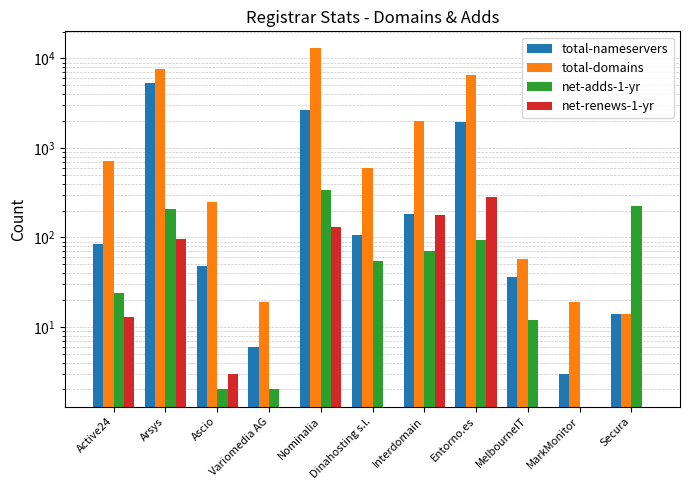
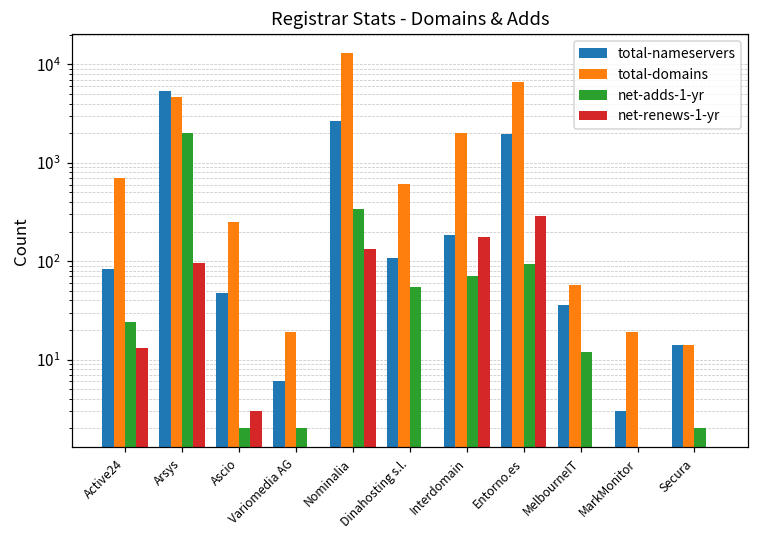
total-domains, Arsys: 8000 -> 5000
net-adds-1-yr, Arsys: 210 -> 2000
net-adds-1-yr, Secura: 230 -> 2
